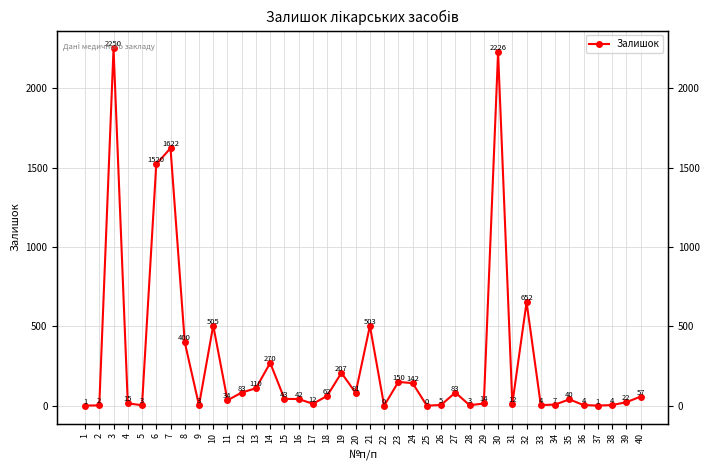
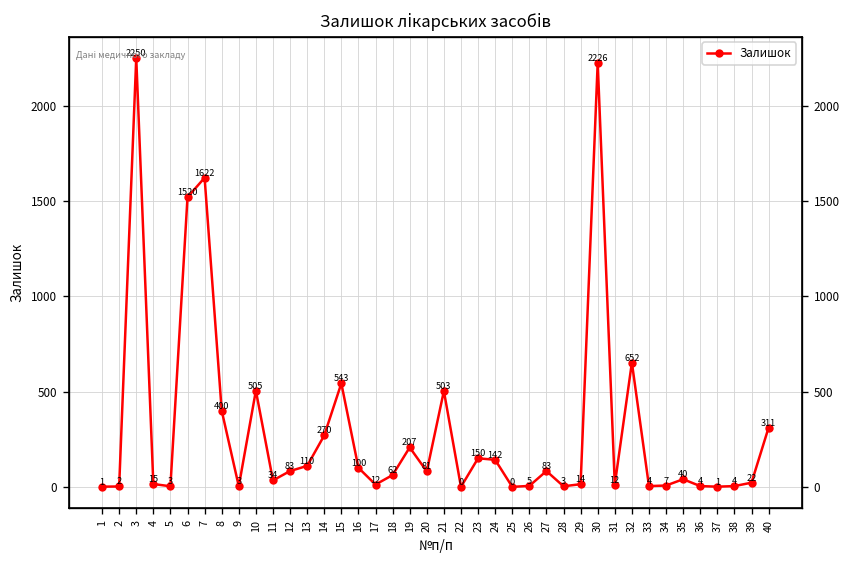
15: 43 -> 543
16: 42 -> 100
40: 57 -> 311
